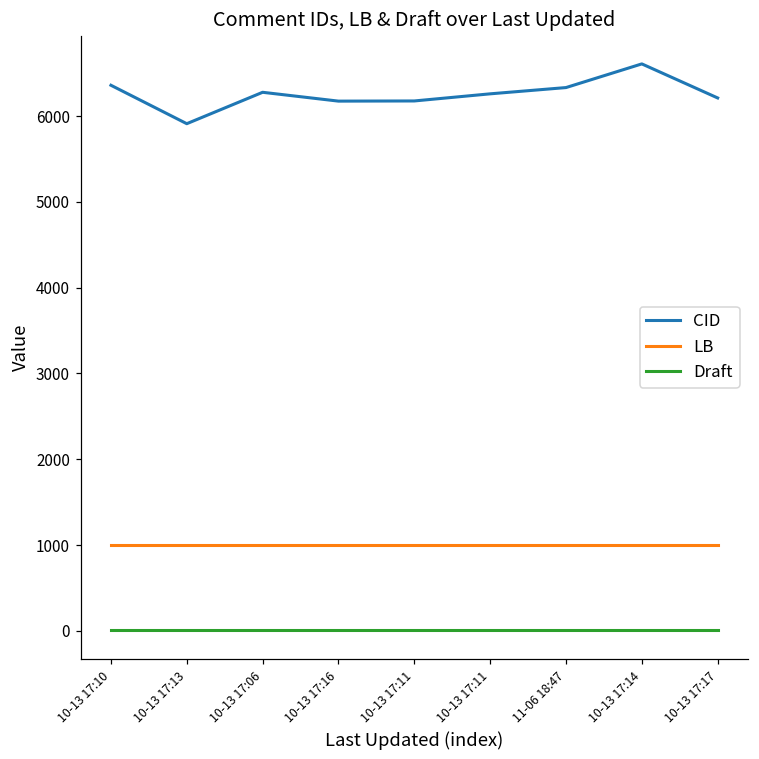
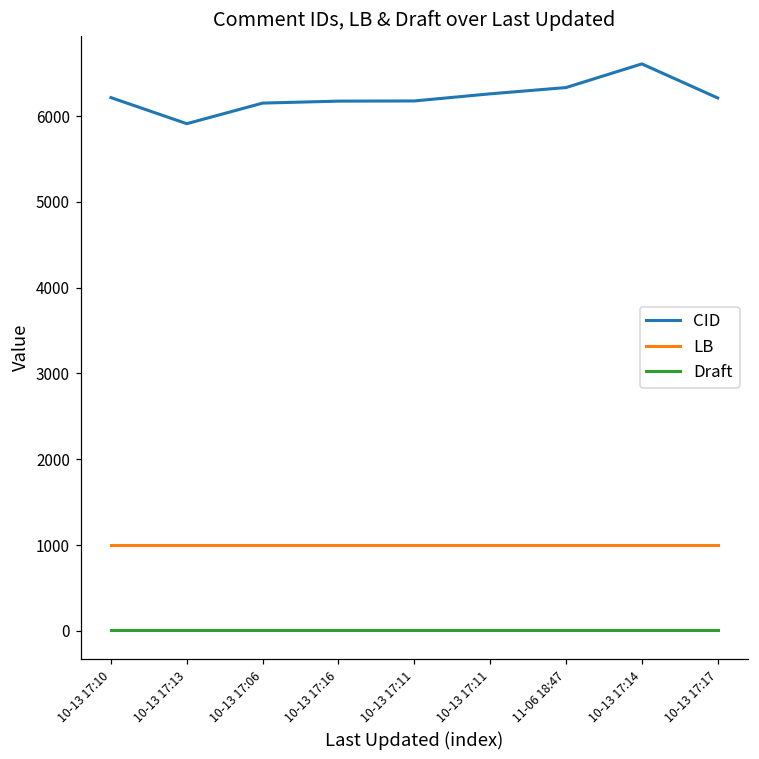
CID, 10-13 17:10: 6400 -> 6200
CID, 10-13 17:06: 6300 -> 6200
